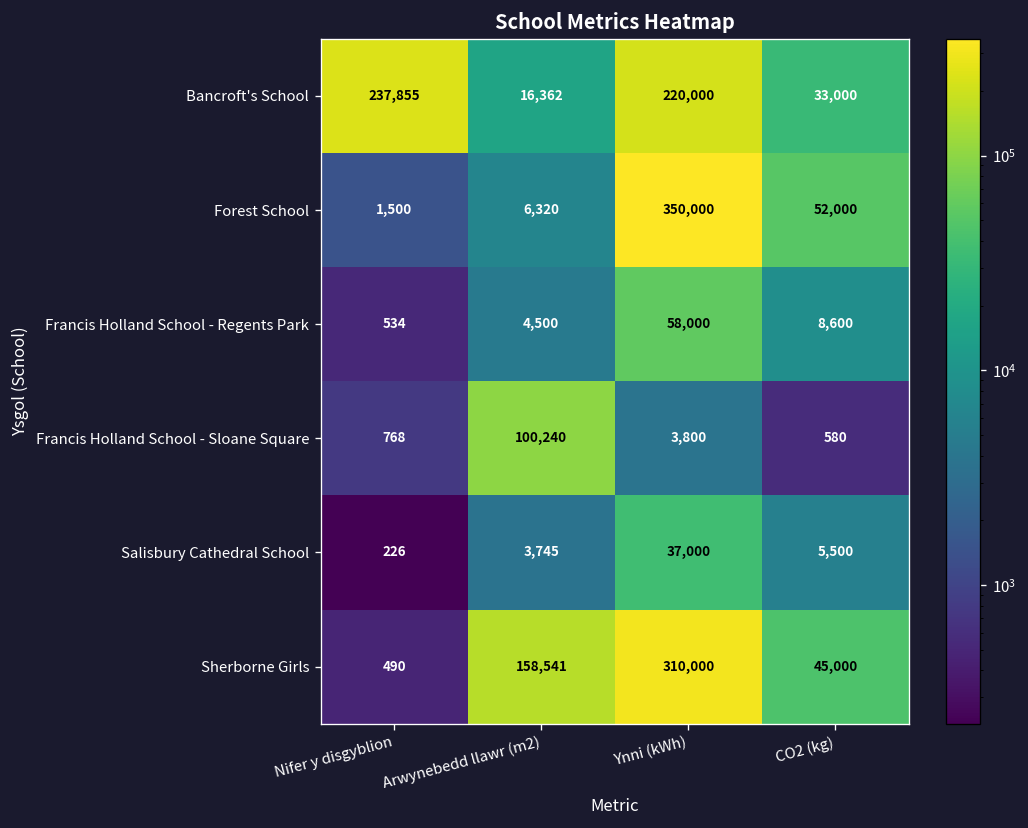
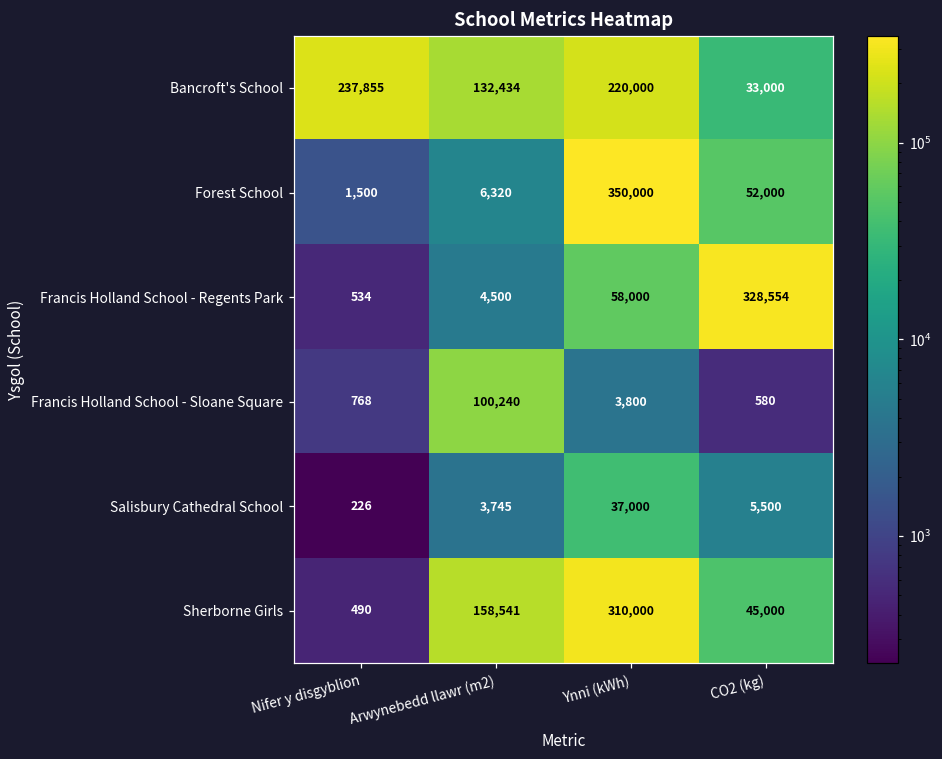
Bancroft's School, Arwynebedd llawr (m2): 16,362 -> 132,434
Francis Holland School - Regents Park, CO2 (kg): 8,600 -> 328,554
